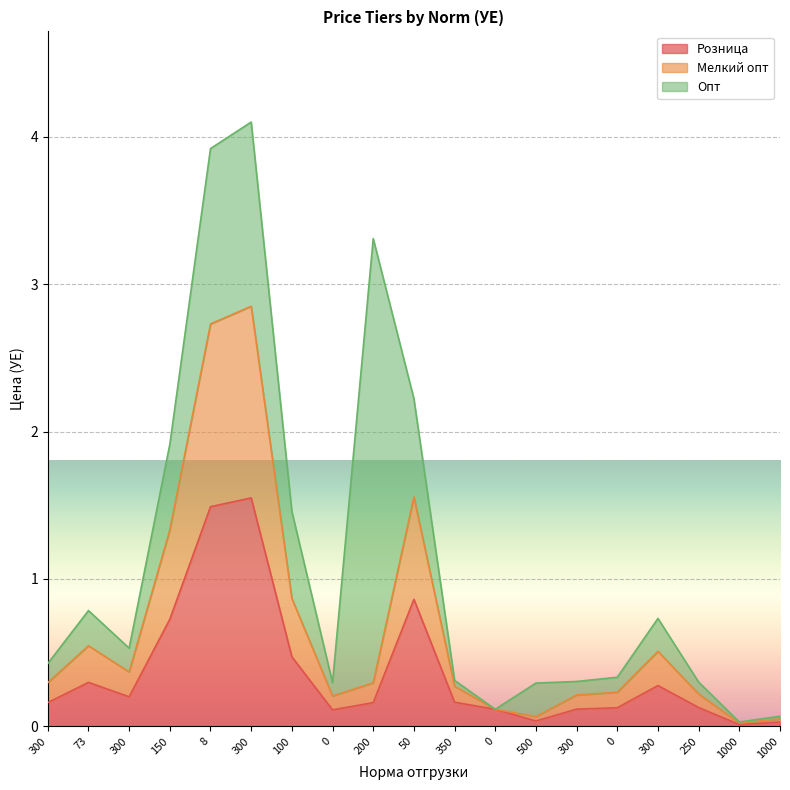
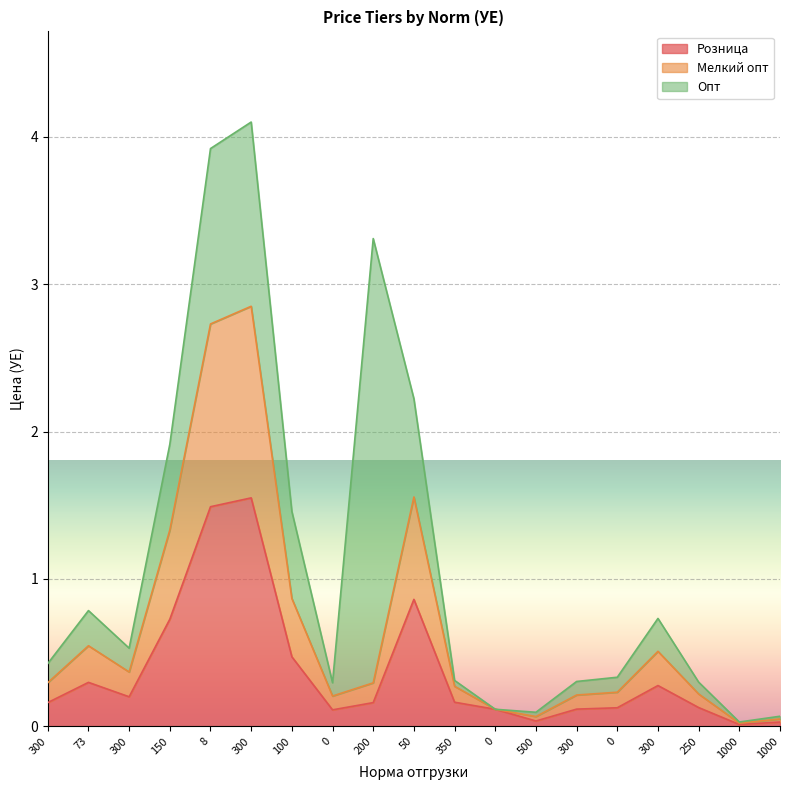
Опт, 500: 0.23 -> 0.03
